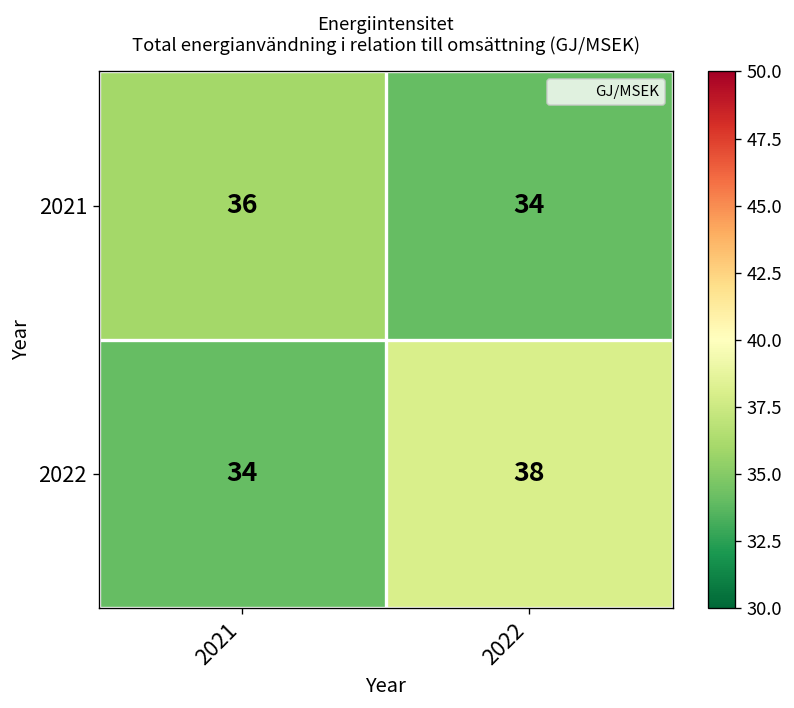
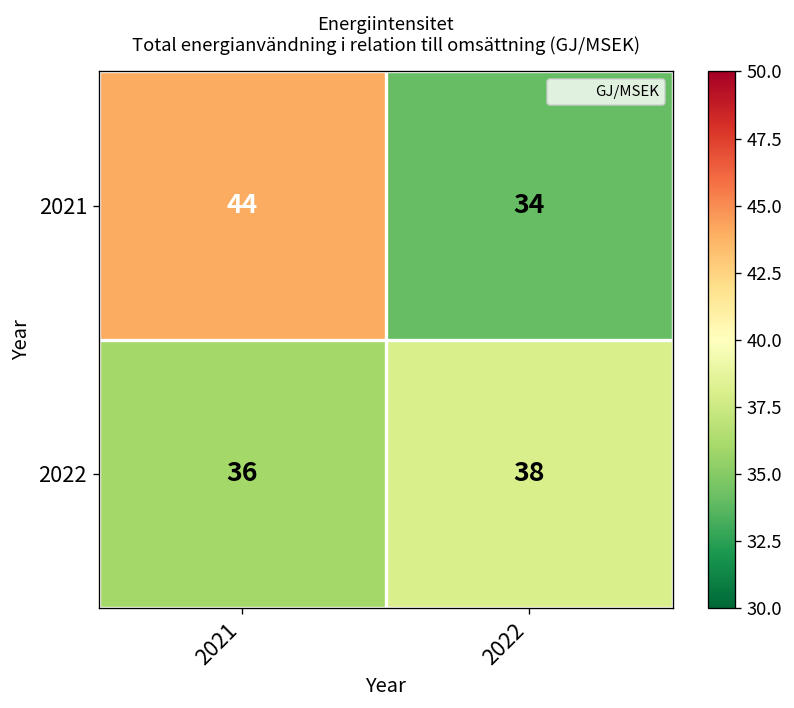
2021, 2021: 36 -> 44
2022, 2021: 34 -> 36
